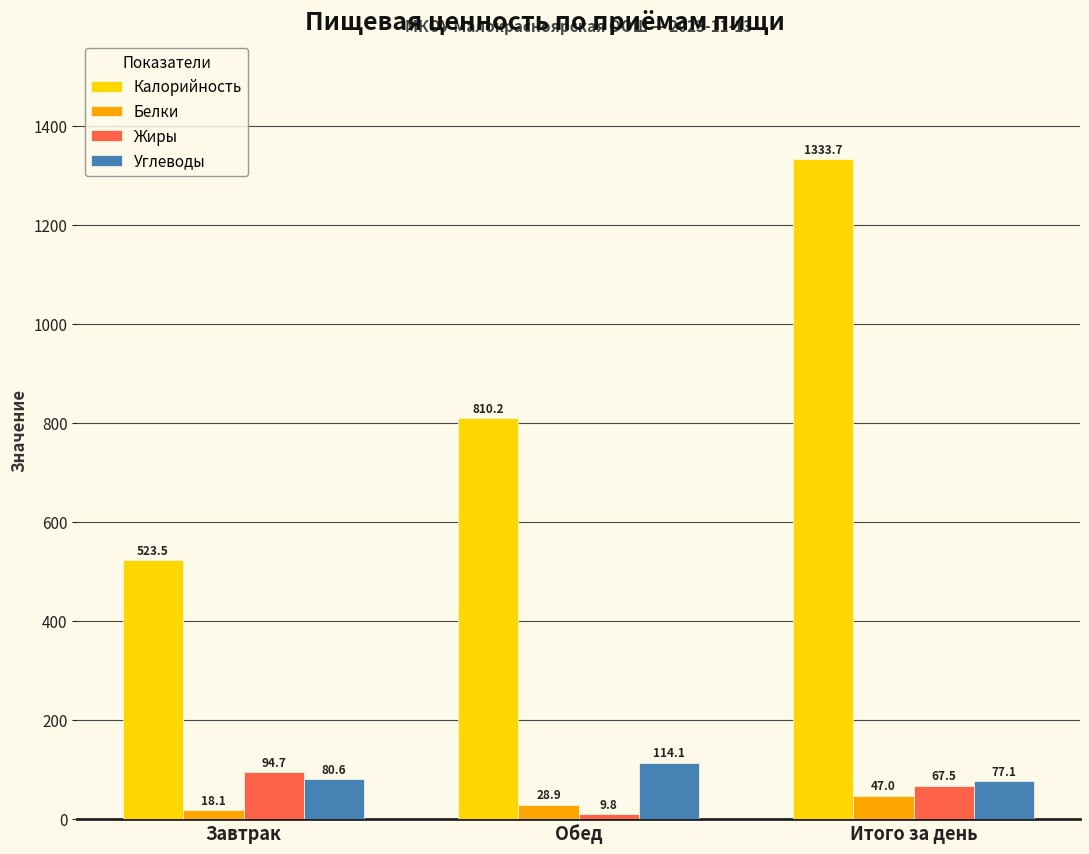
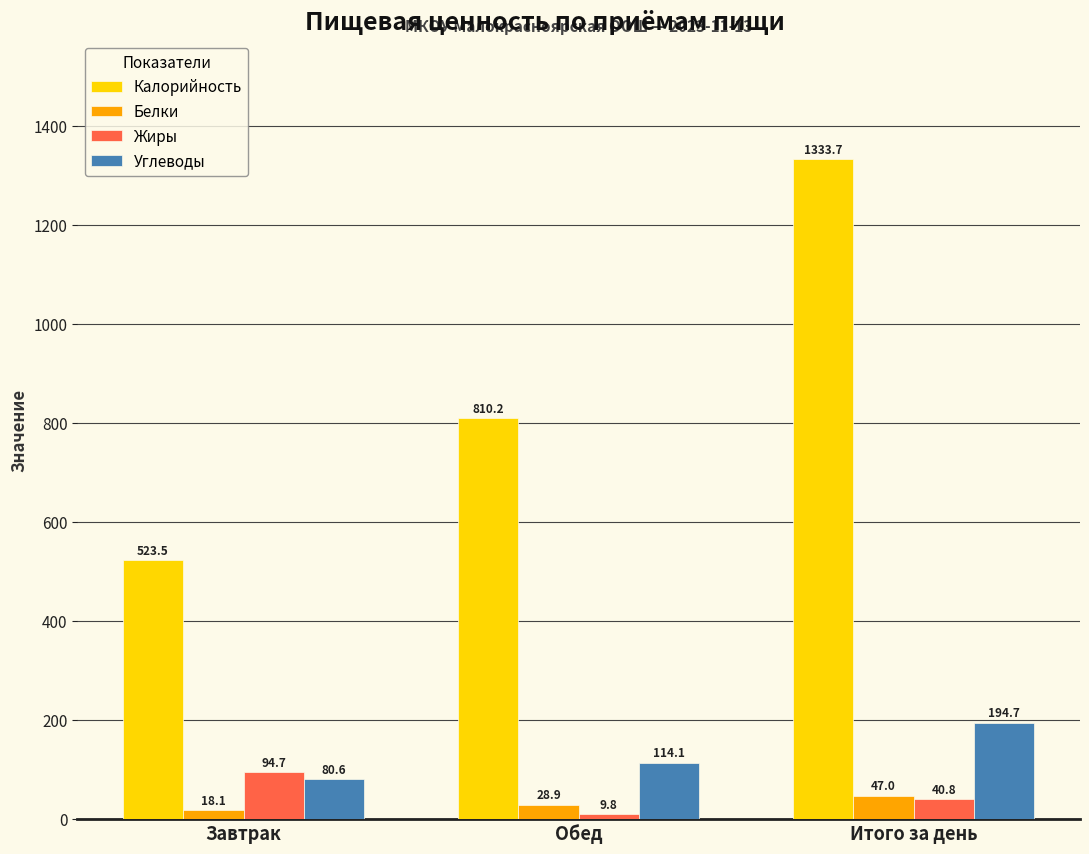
Жиры, Итого за день: 67.5 -> 40.8
Углеводы, Итого за день: 77.1 -> 194.7
